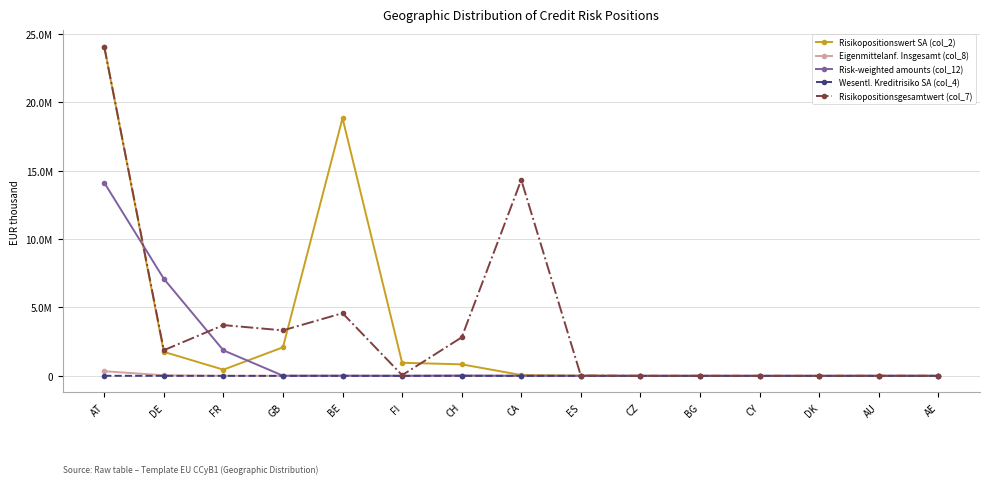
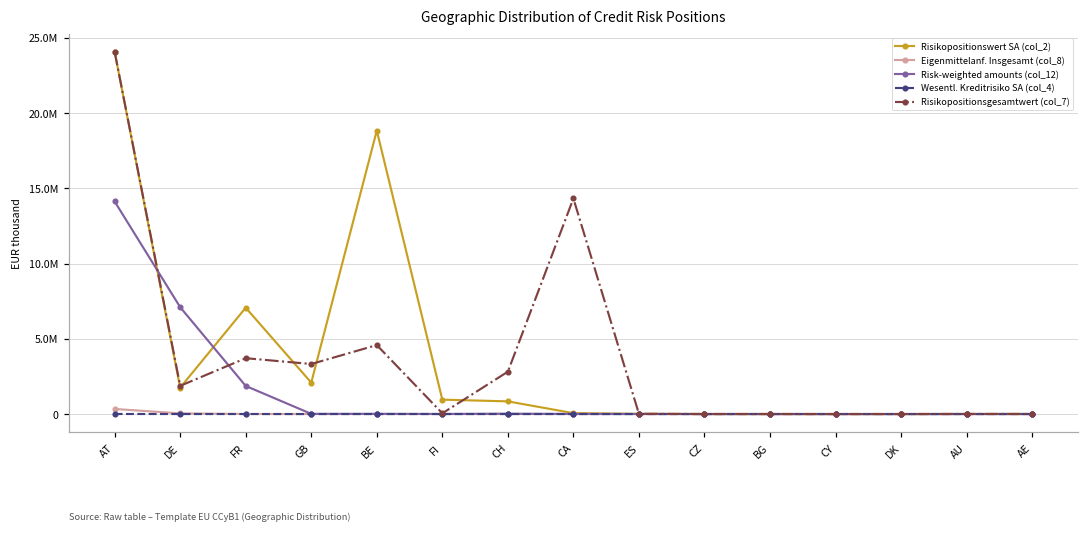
Risikopositionswert SA (col_2), FR: 500000 -> 7100000
